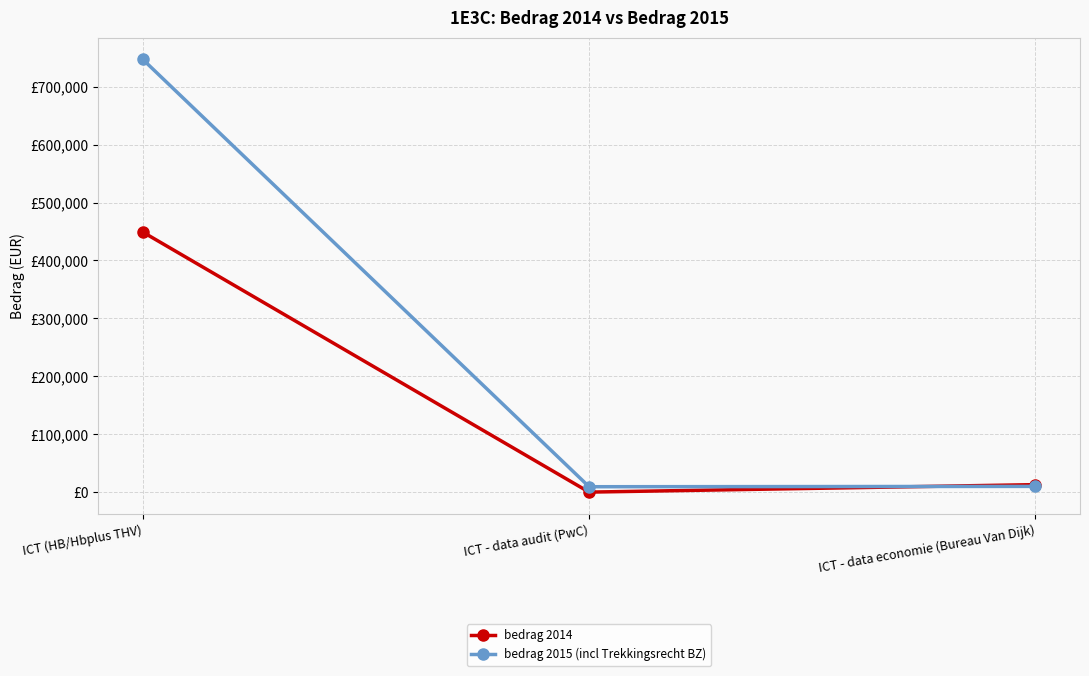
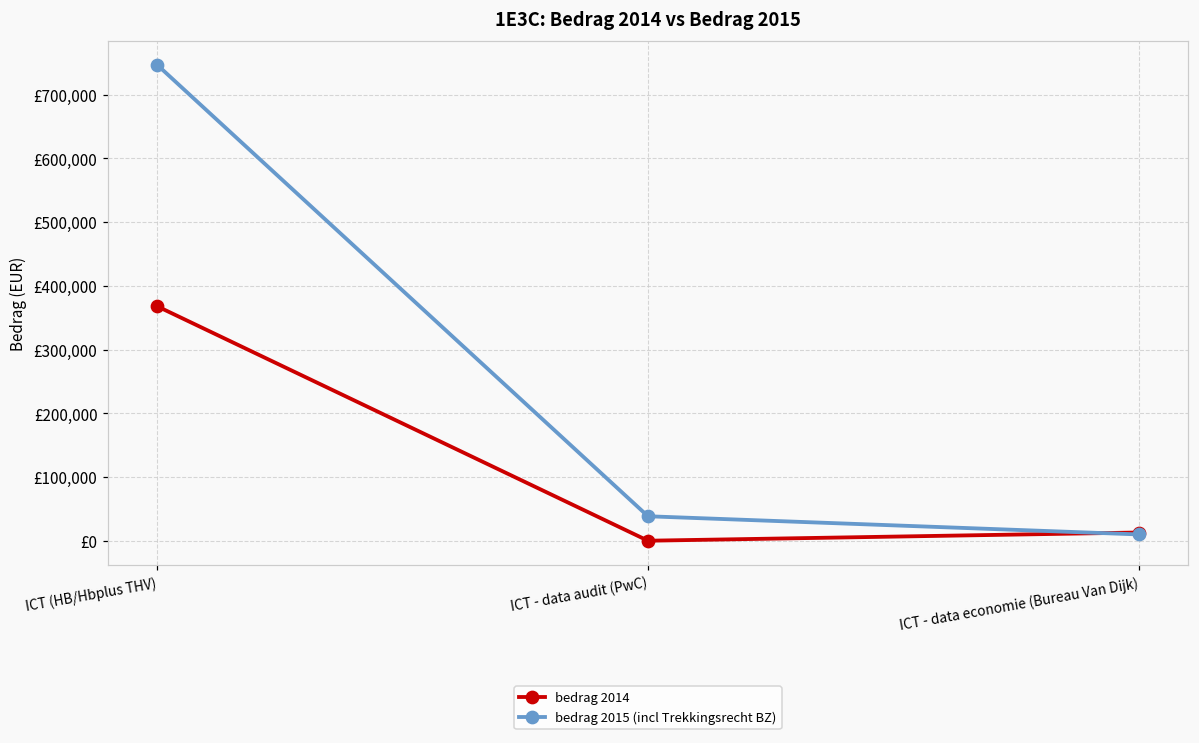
bedrag 2014, ICT (HB/Hbplus THV): £450,000 -> £370,000
bedrag 2015 (incl Trekkingsrecht BZ), ICT - data audit (PwC): £10,000 -> £40,000
